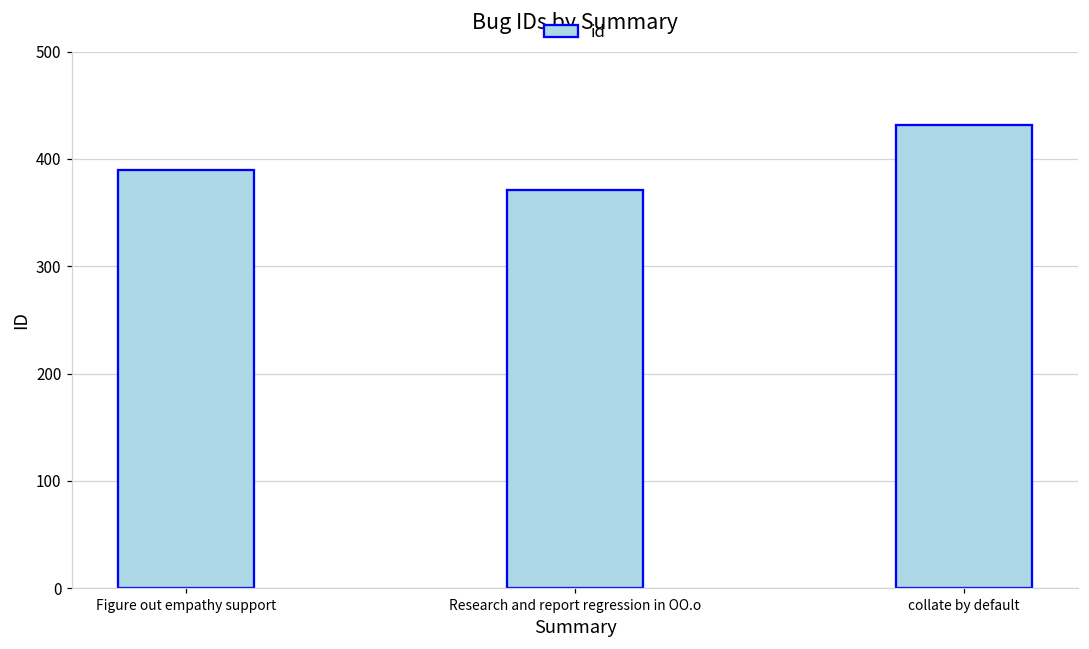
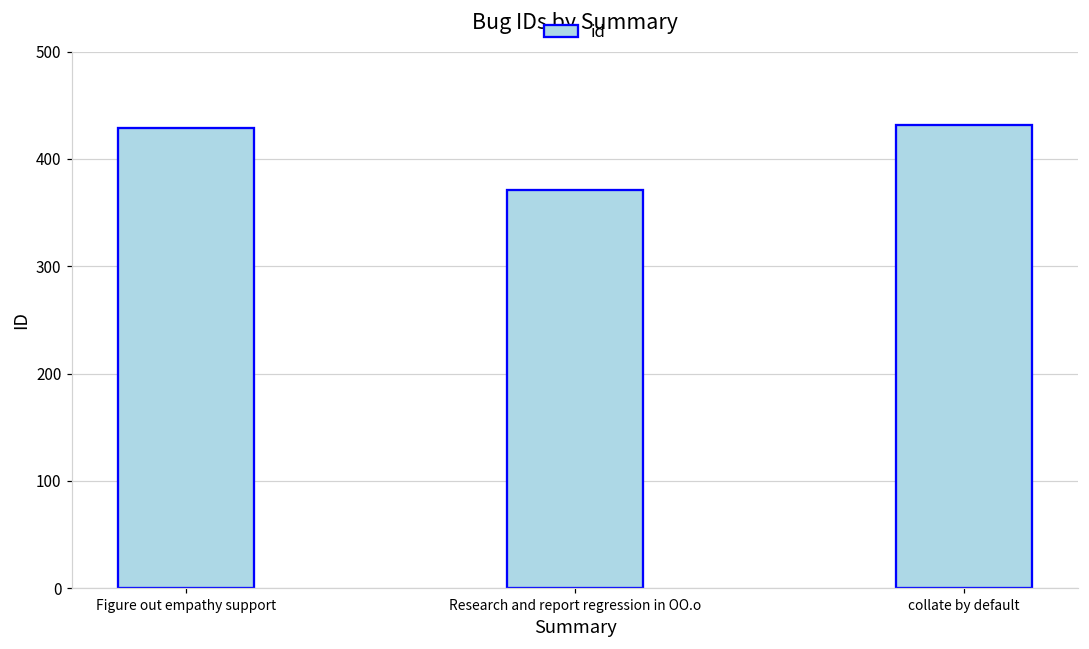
Figure out empathy support: 390 -> 430
